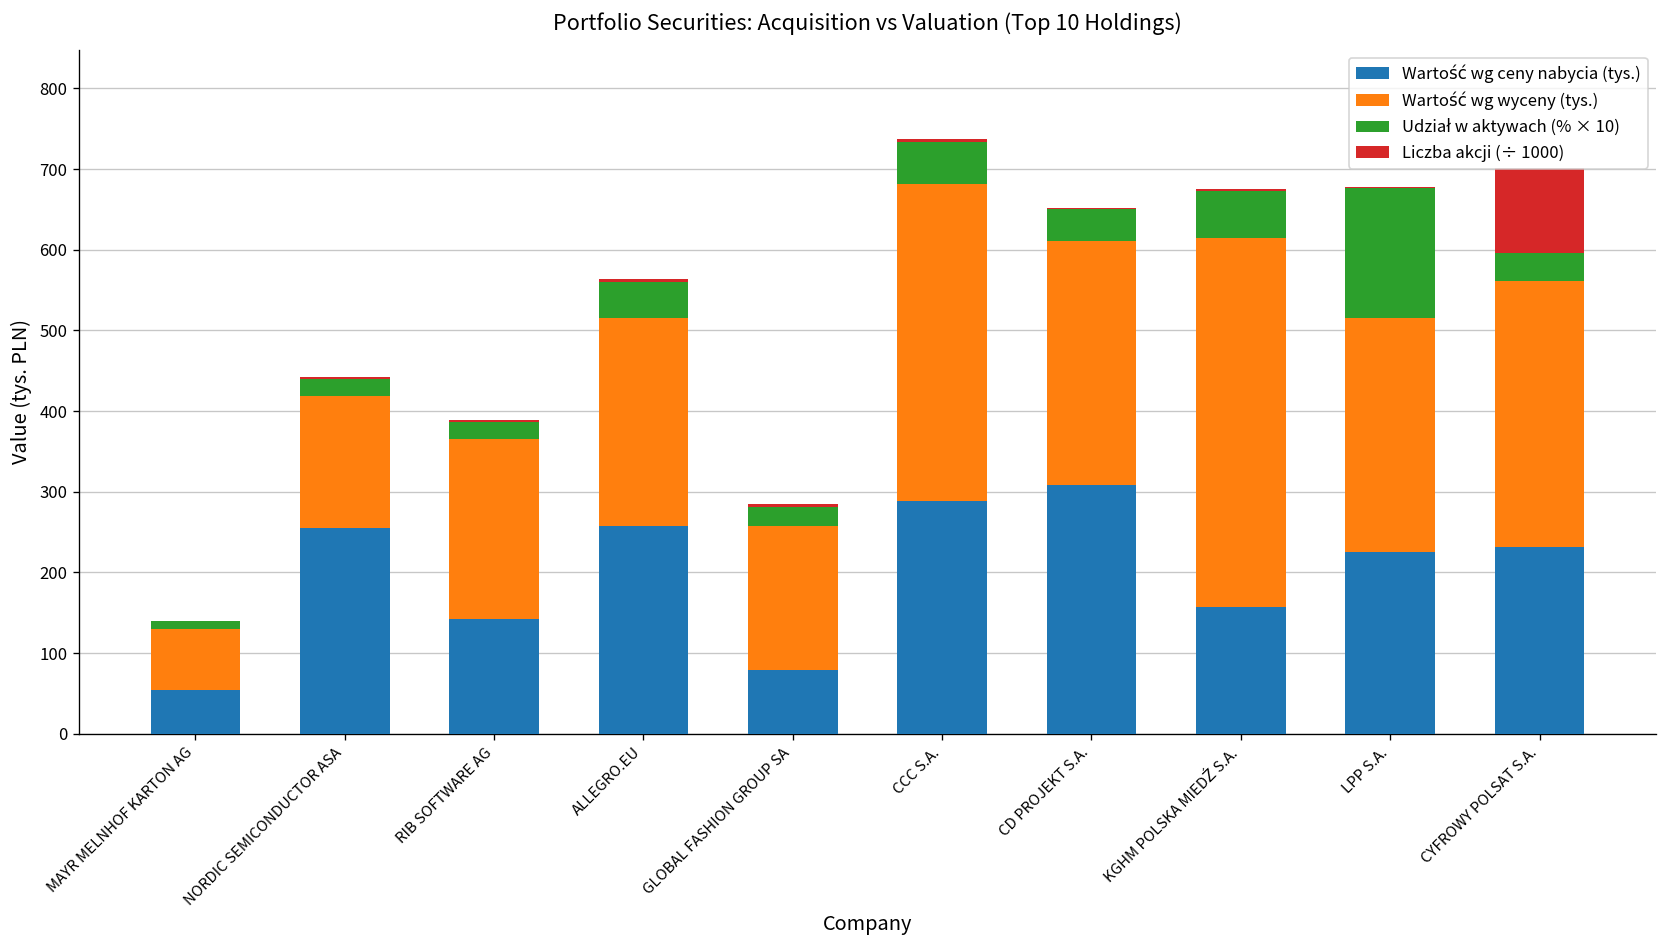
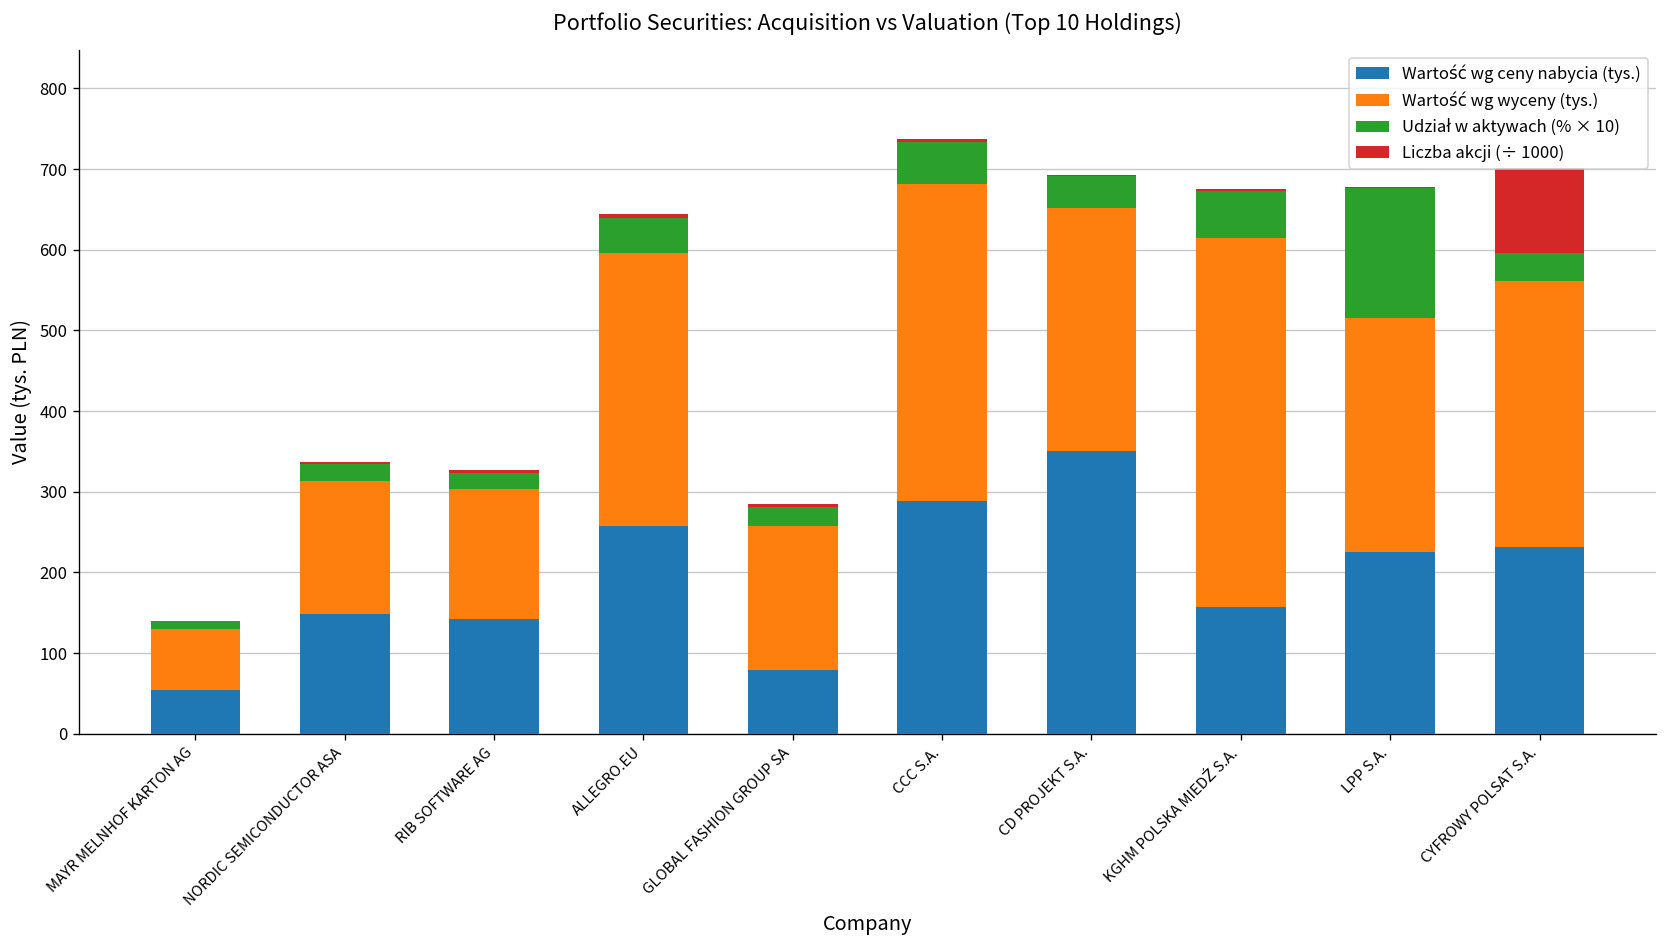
Wartość wg ceny nabycia (tys.), NORDIC SEMICONDUCTOR ASA: 260 -> 150
Wartość wg wyceny (tys.), RIB SOFTWARE AG: 220 -> 160
Wartość wg wyceny (tys.), ALLEGRO.EU: 260 -> 340
Wartość wg ceny nabycia (tys.), CD PROJEKT S.A.: 310 -> 350
